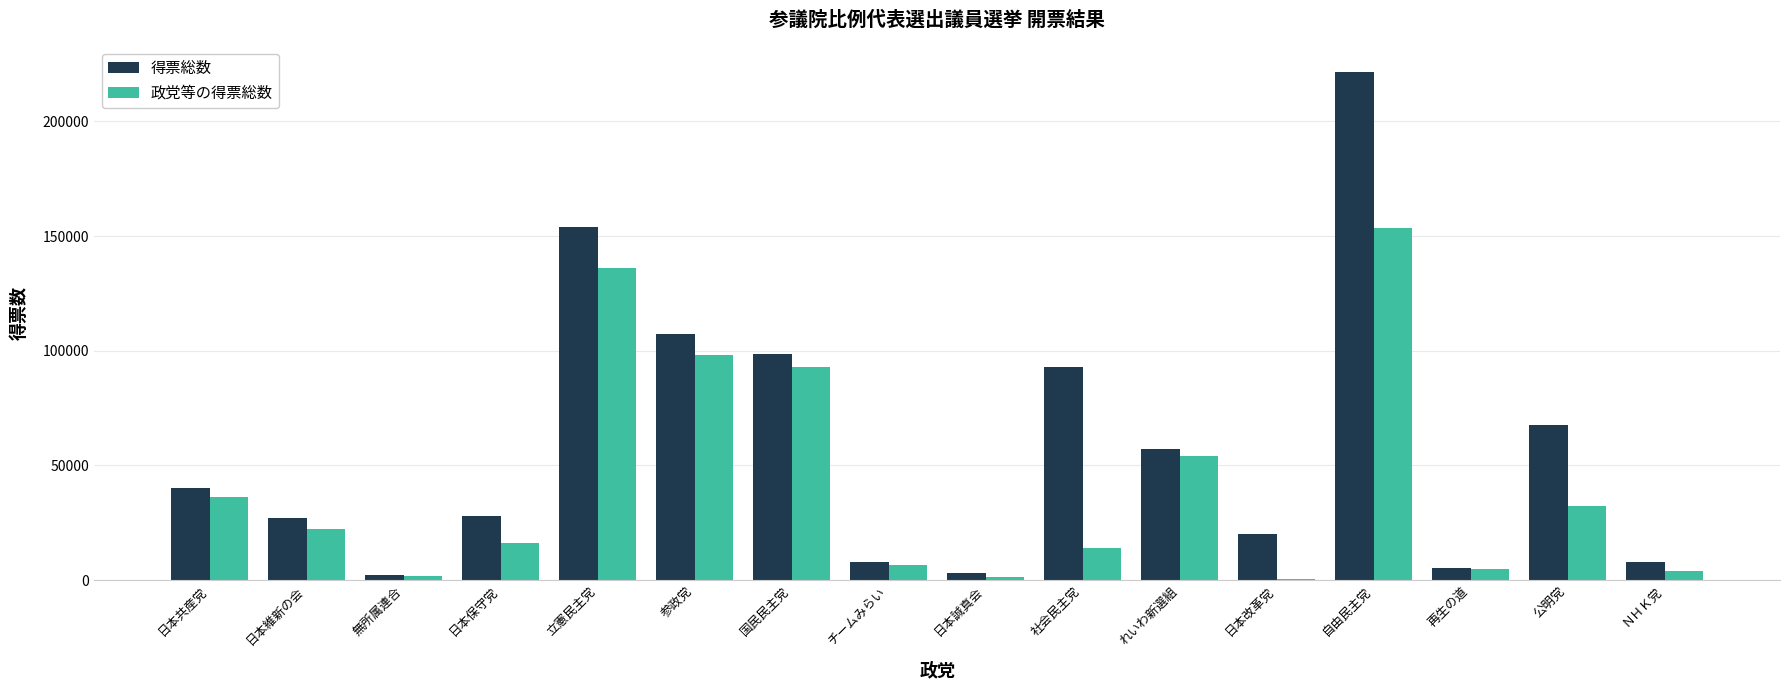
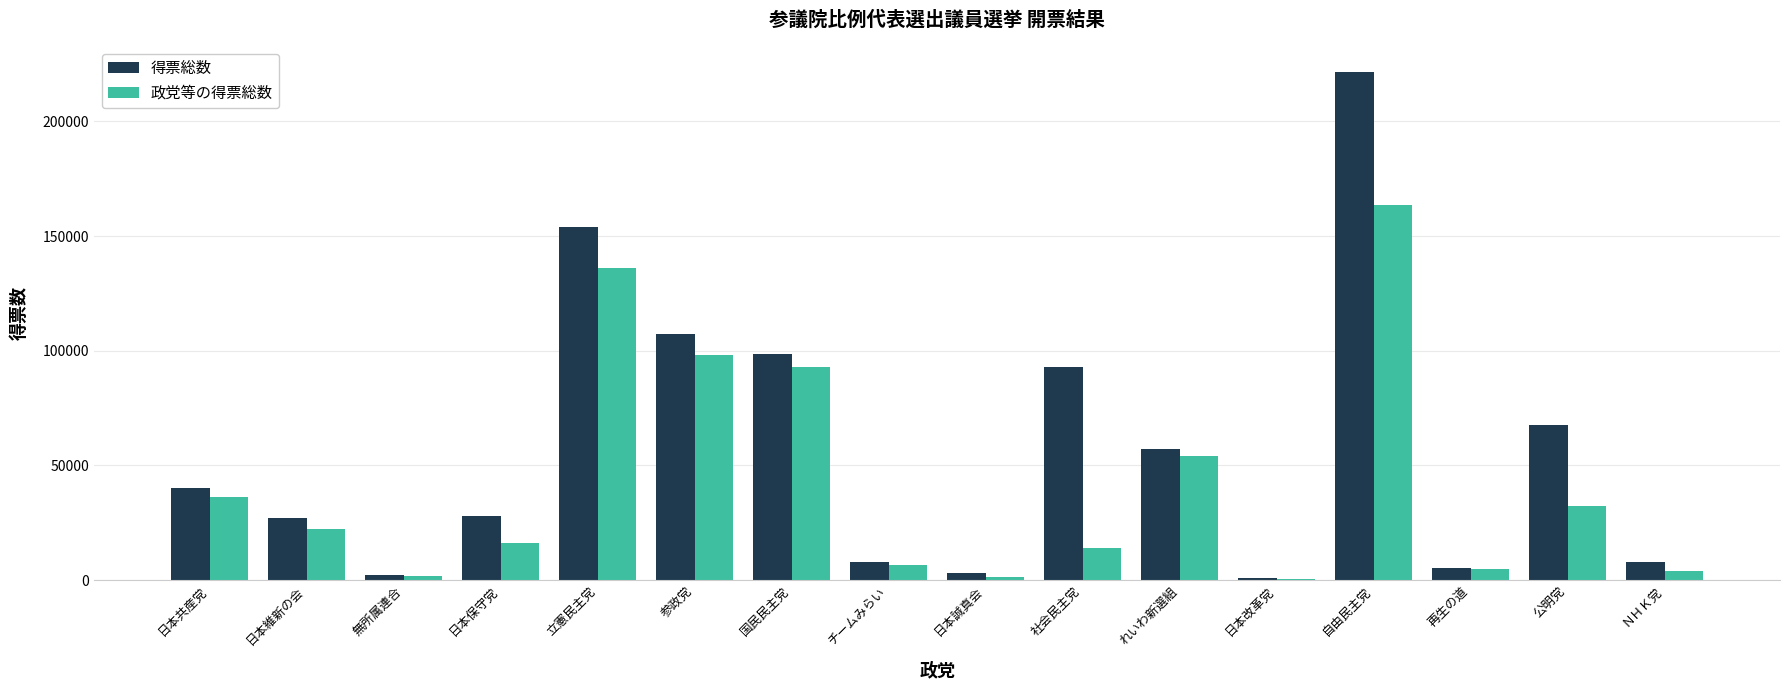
得票総数, 日本改革党: 20000 -> 1000
政党等の得票総数, 自由民主党: 153000 -> 163000
